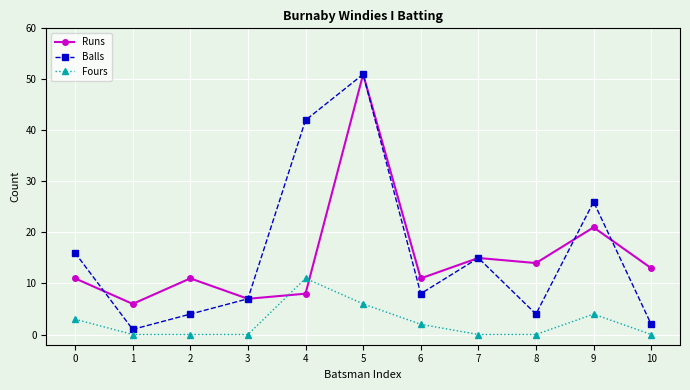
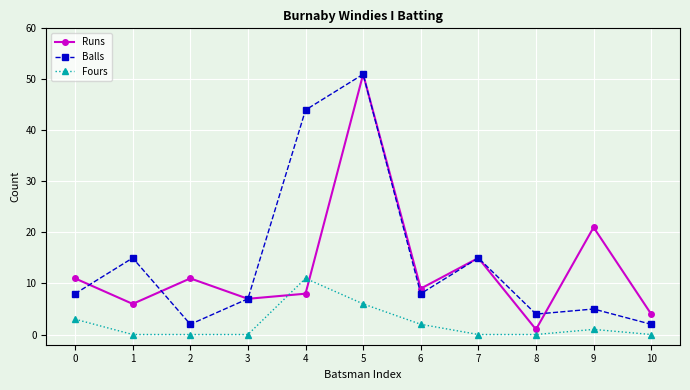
Balls, 0: 16 -> 8
Balls, 1: 1 -> 15
Balls, 2: 4 -> 2
Balls, 4: 42 -> 44
Runs, 6: 11 -> 9
Runs, 8: 14 -> 1
Balls, 9: 26 -> 5
Fours, 9: 4 -> 1
Runs, 10: 13 -> 4
